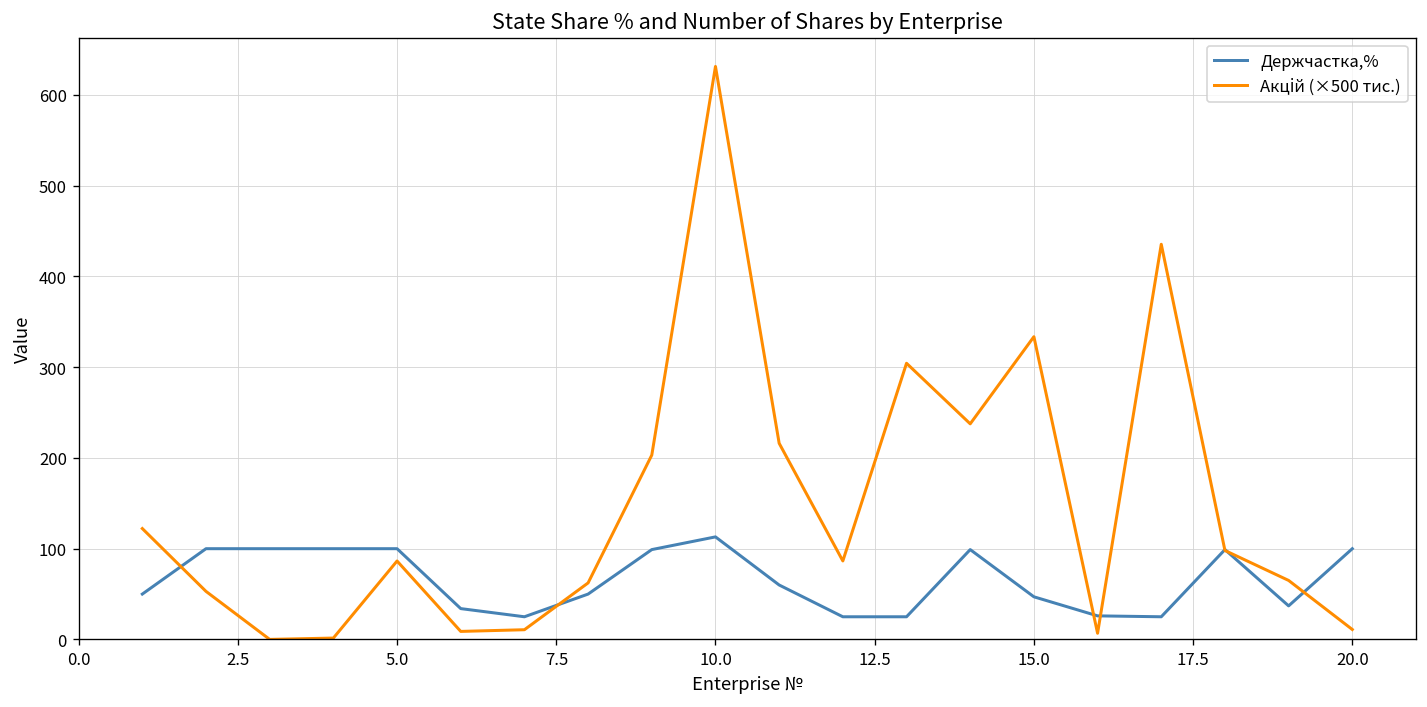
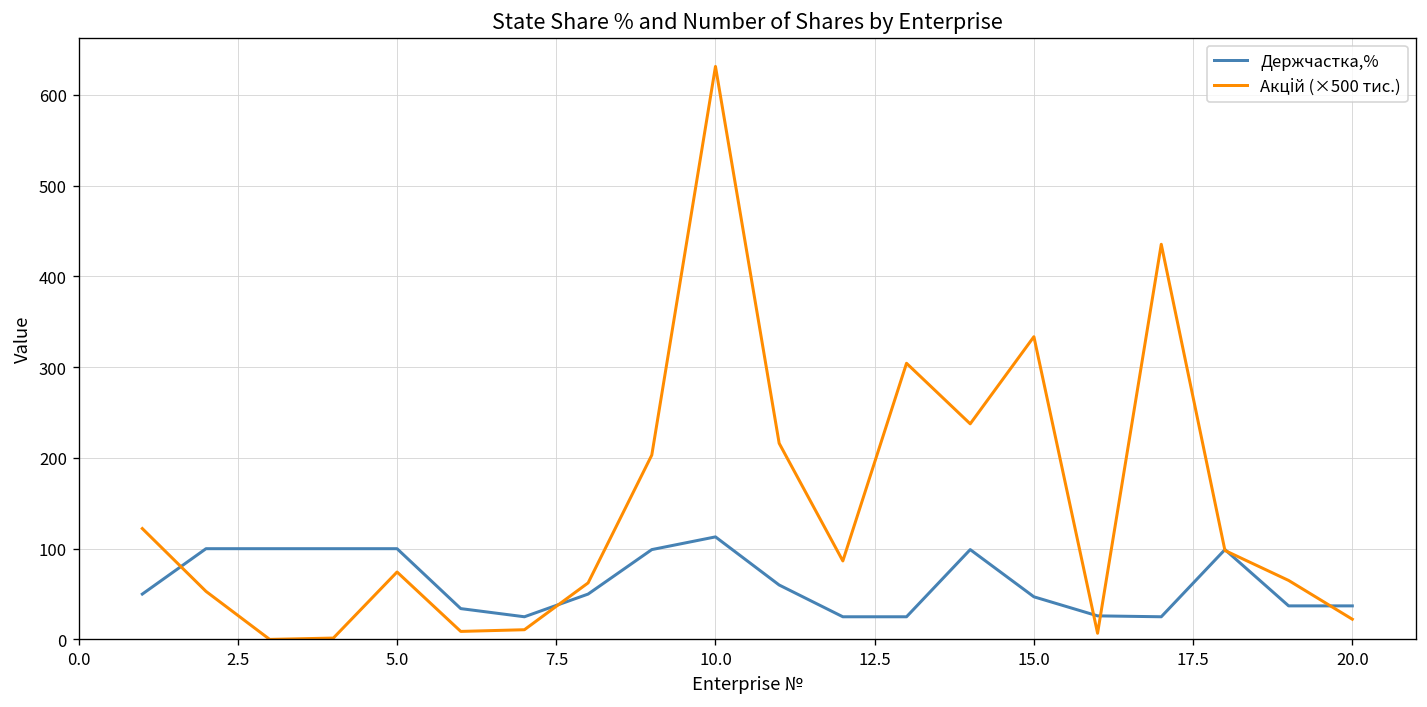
Акцій (×500 тис.), 5.0: 90 -> 70
Держчастка,%, 20.0: 100 -> 40
Акцій (×500 тис.), 20.0: 10 -> 20
